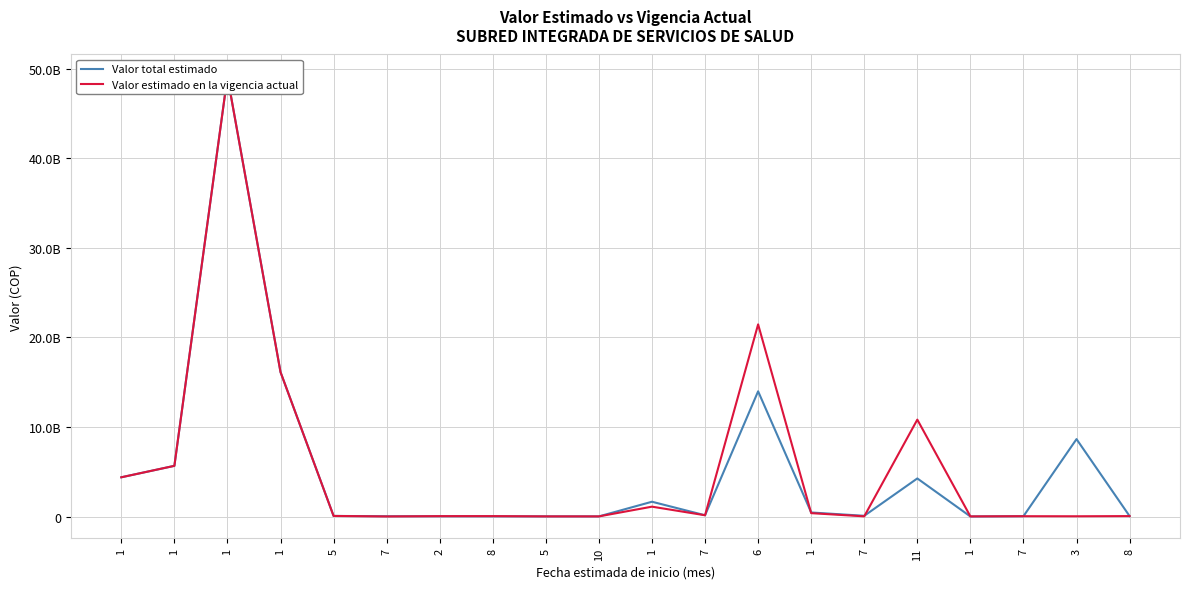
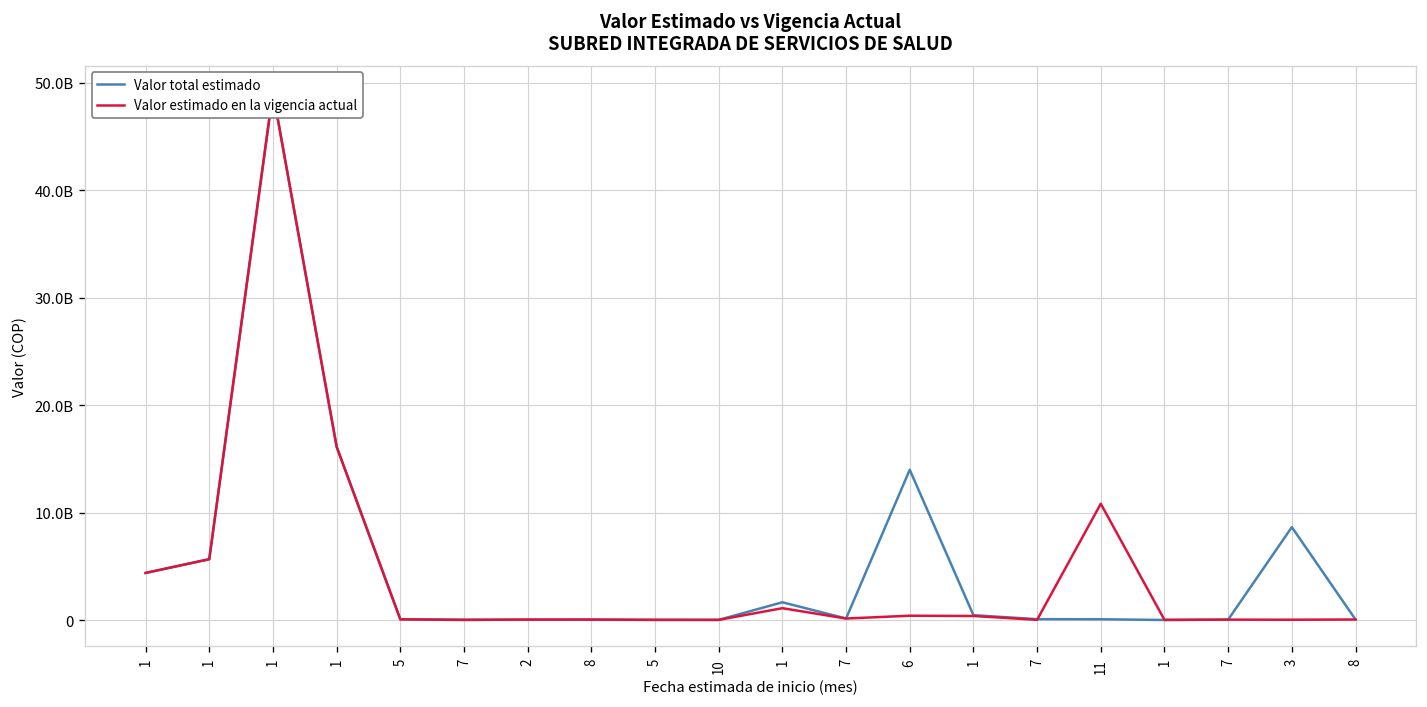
Valor estimado en la vigencia actual, 6: 21000000000 -> 0
Valor total estimado, 11: 4000000000 -> 0
